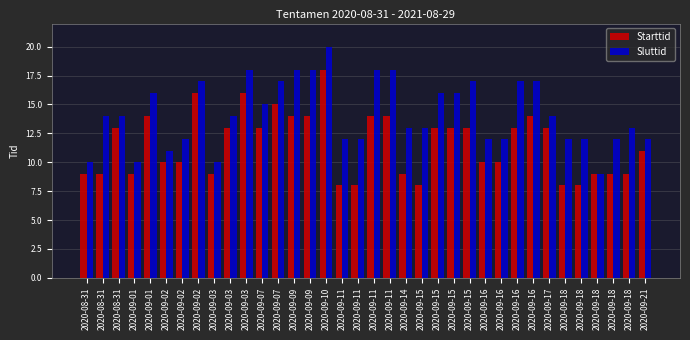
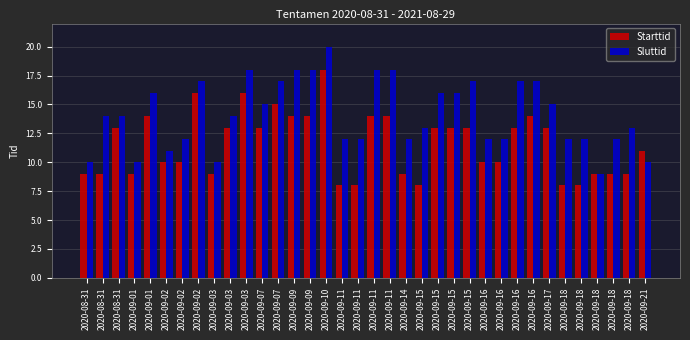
Sluttid, 2020-09-14: 13 -> 12
Sluttid, 2020-09-17: 14 -> 15
Sluttid, 2020-09-21: 12 -> 10
